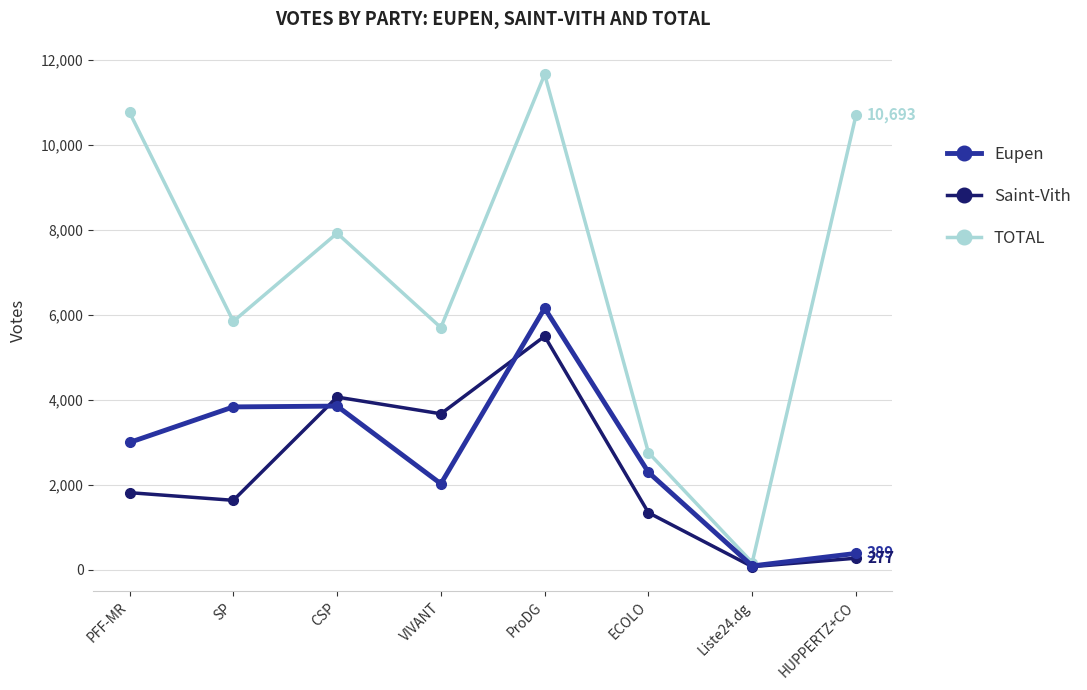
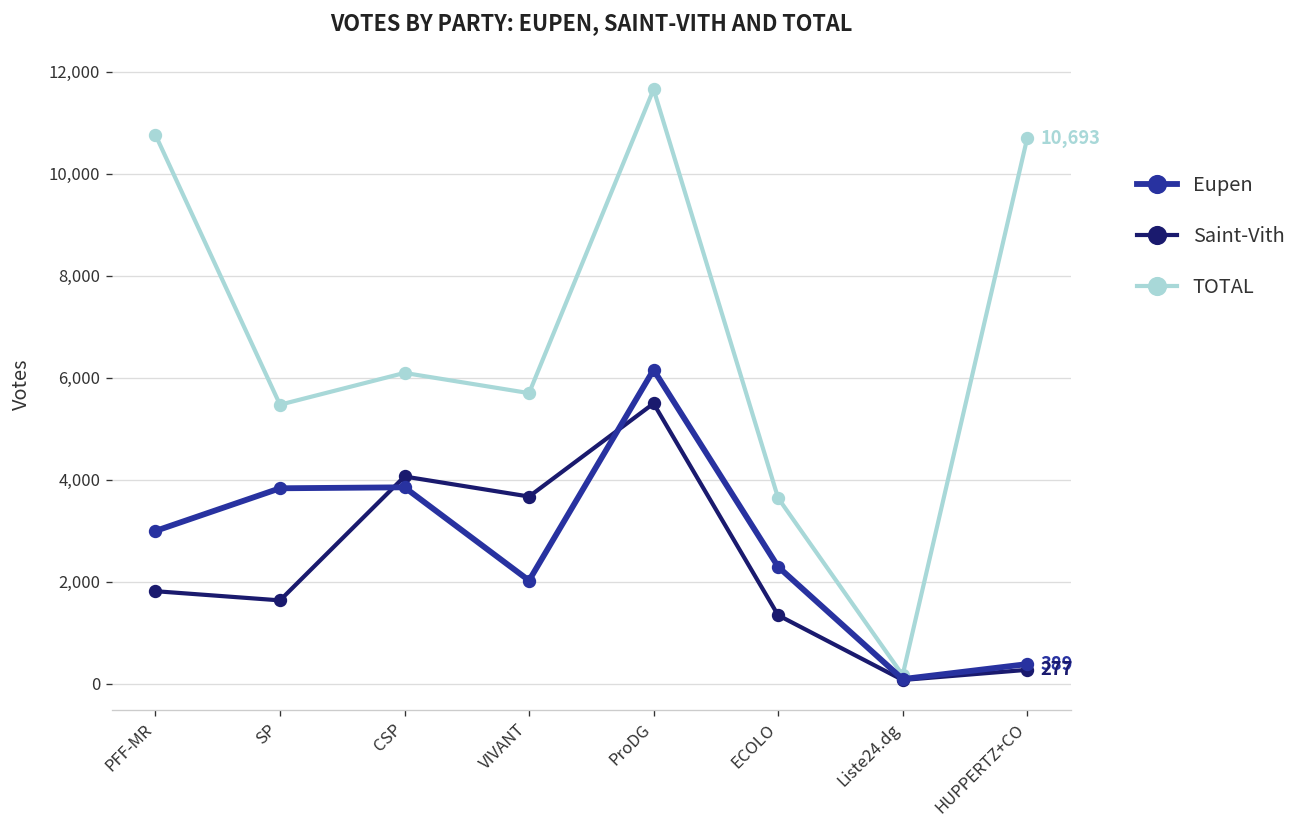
TOTAL, SP: 5,800 -> 5,500
TOTAL, CSP: 7,900 -> 6,100
TOTAL, ECOLO: 2,800 -> 3,600
